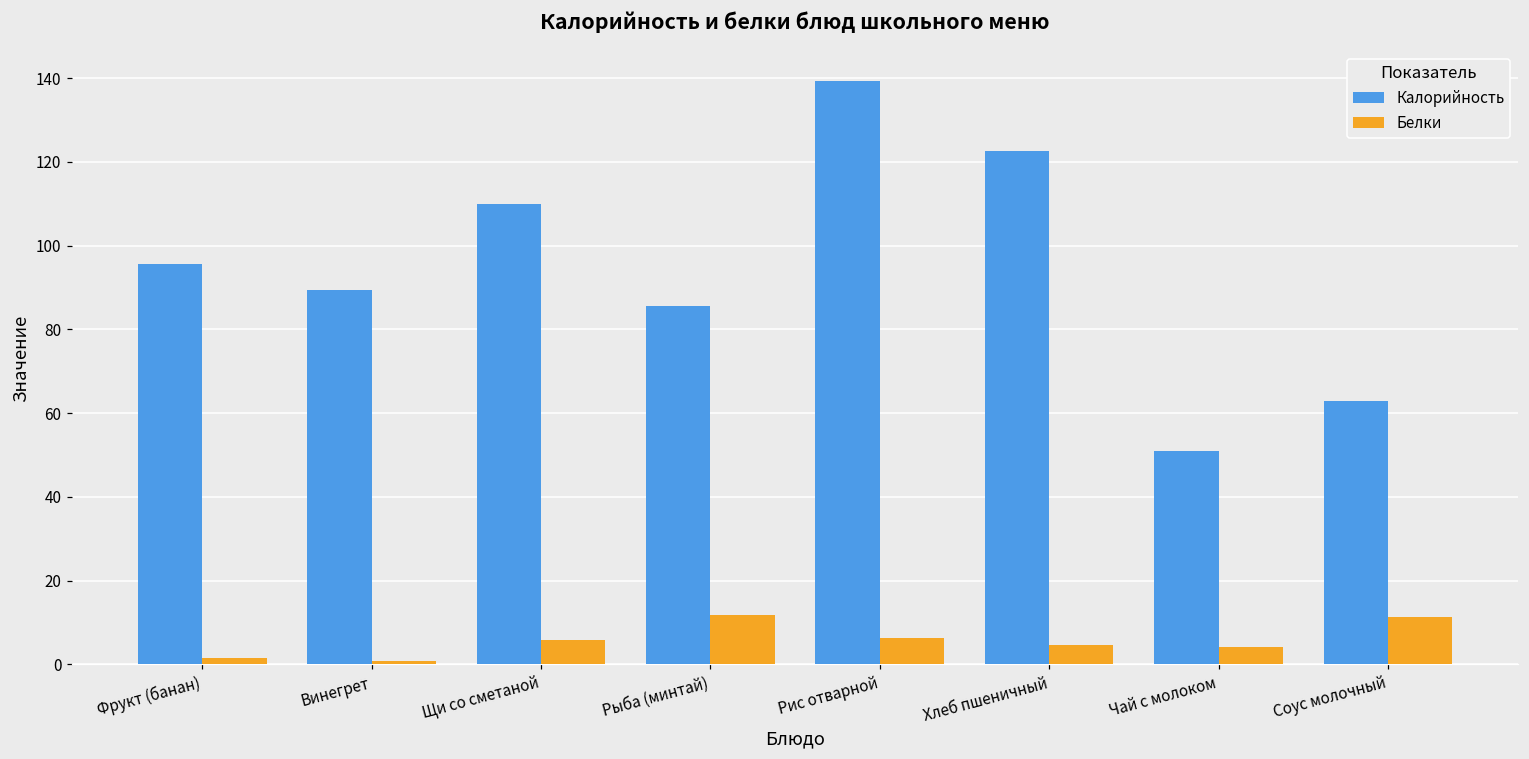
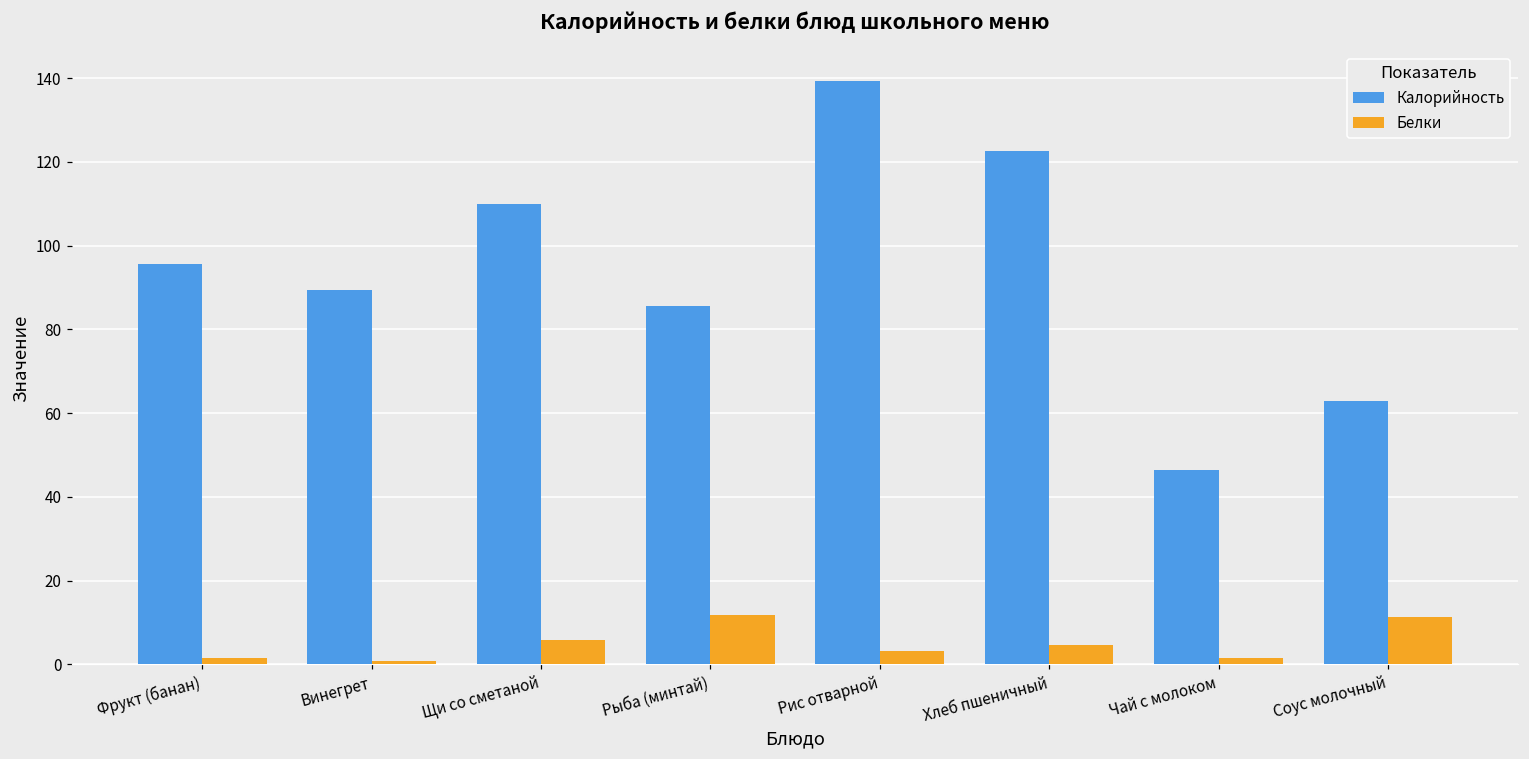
Белки, Рис отварной: 6 -> 3
Калорийность, Чай с молоком: 51 -> 46
Белки, Чай с молоком: 4 -> 2
